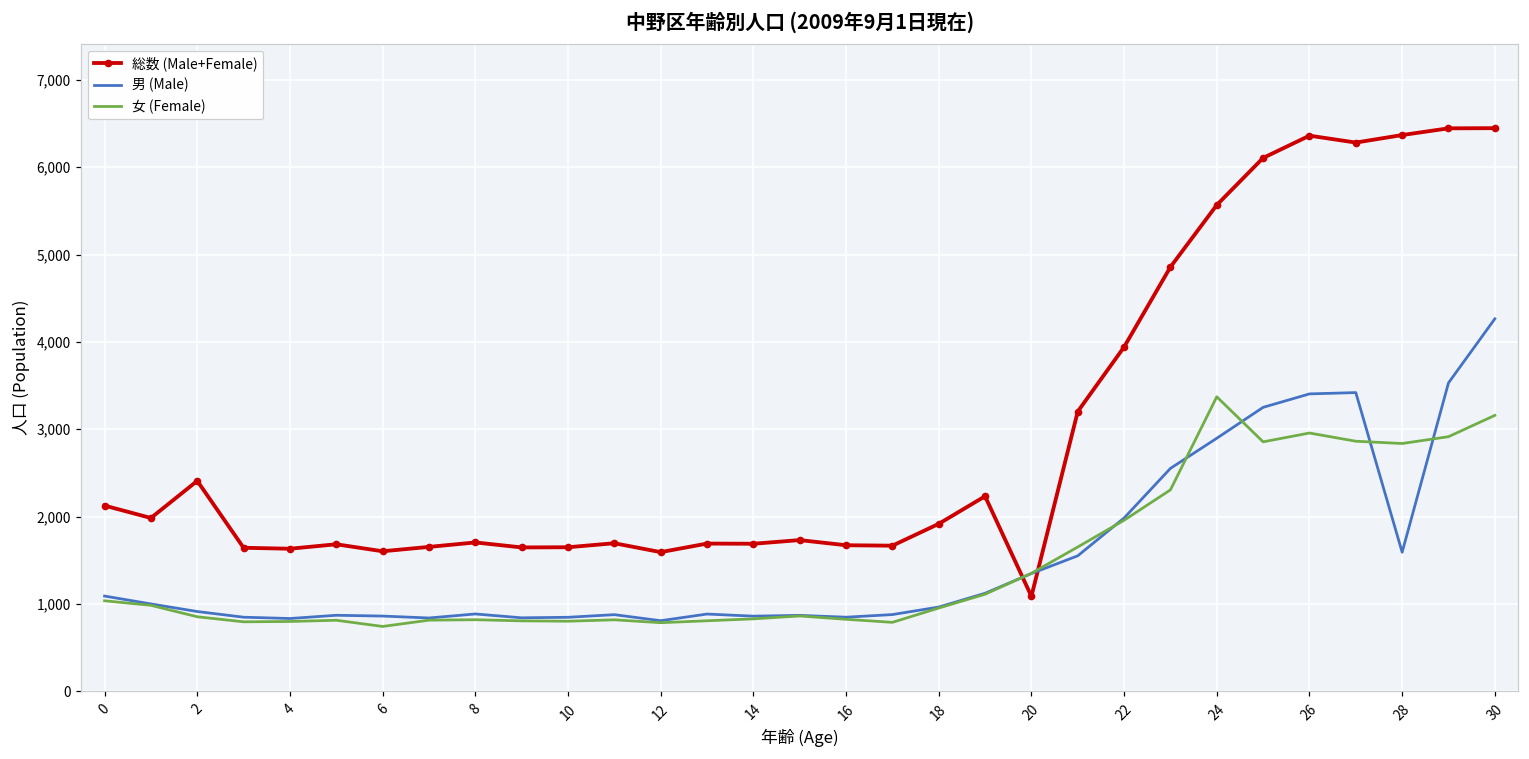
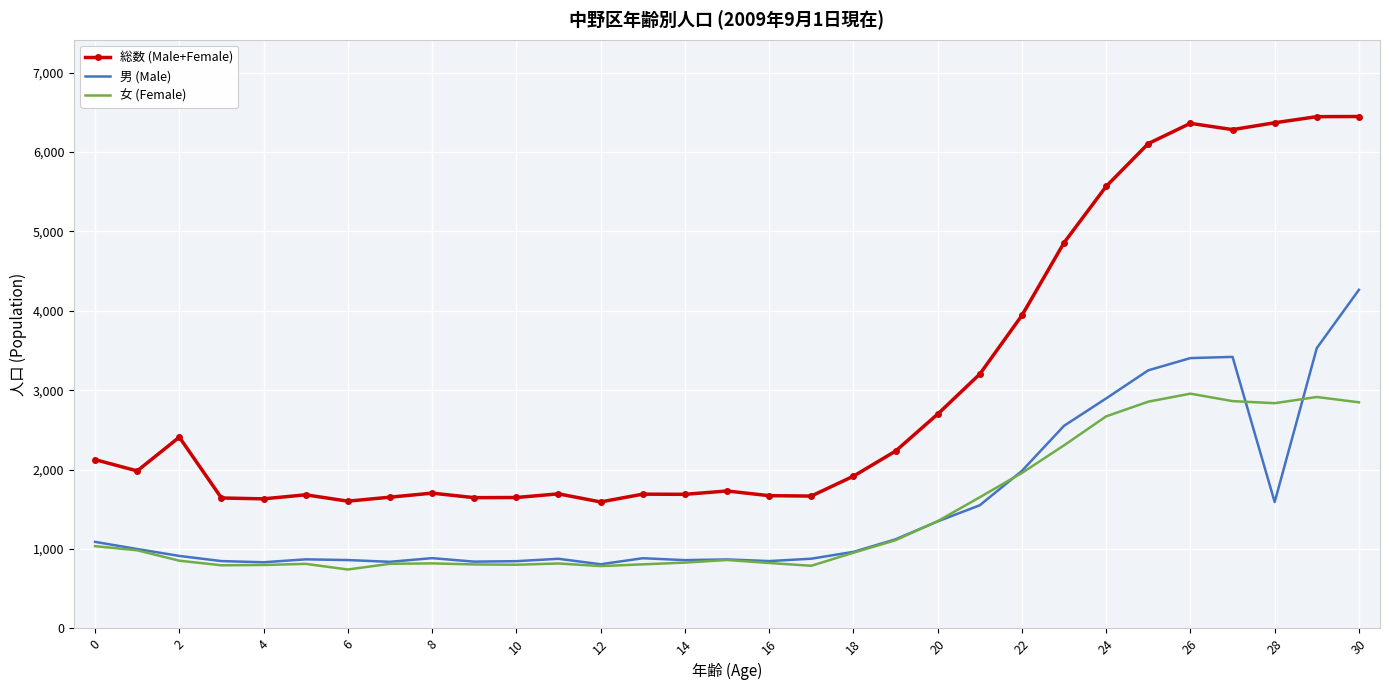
総数 (Male+Female), 20: 1,100 -> 2,700
女 (Female), 24: 3,400 -> 2,700
女 (Female), 30: 3,200 -> 2,800
